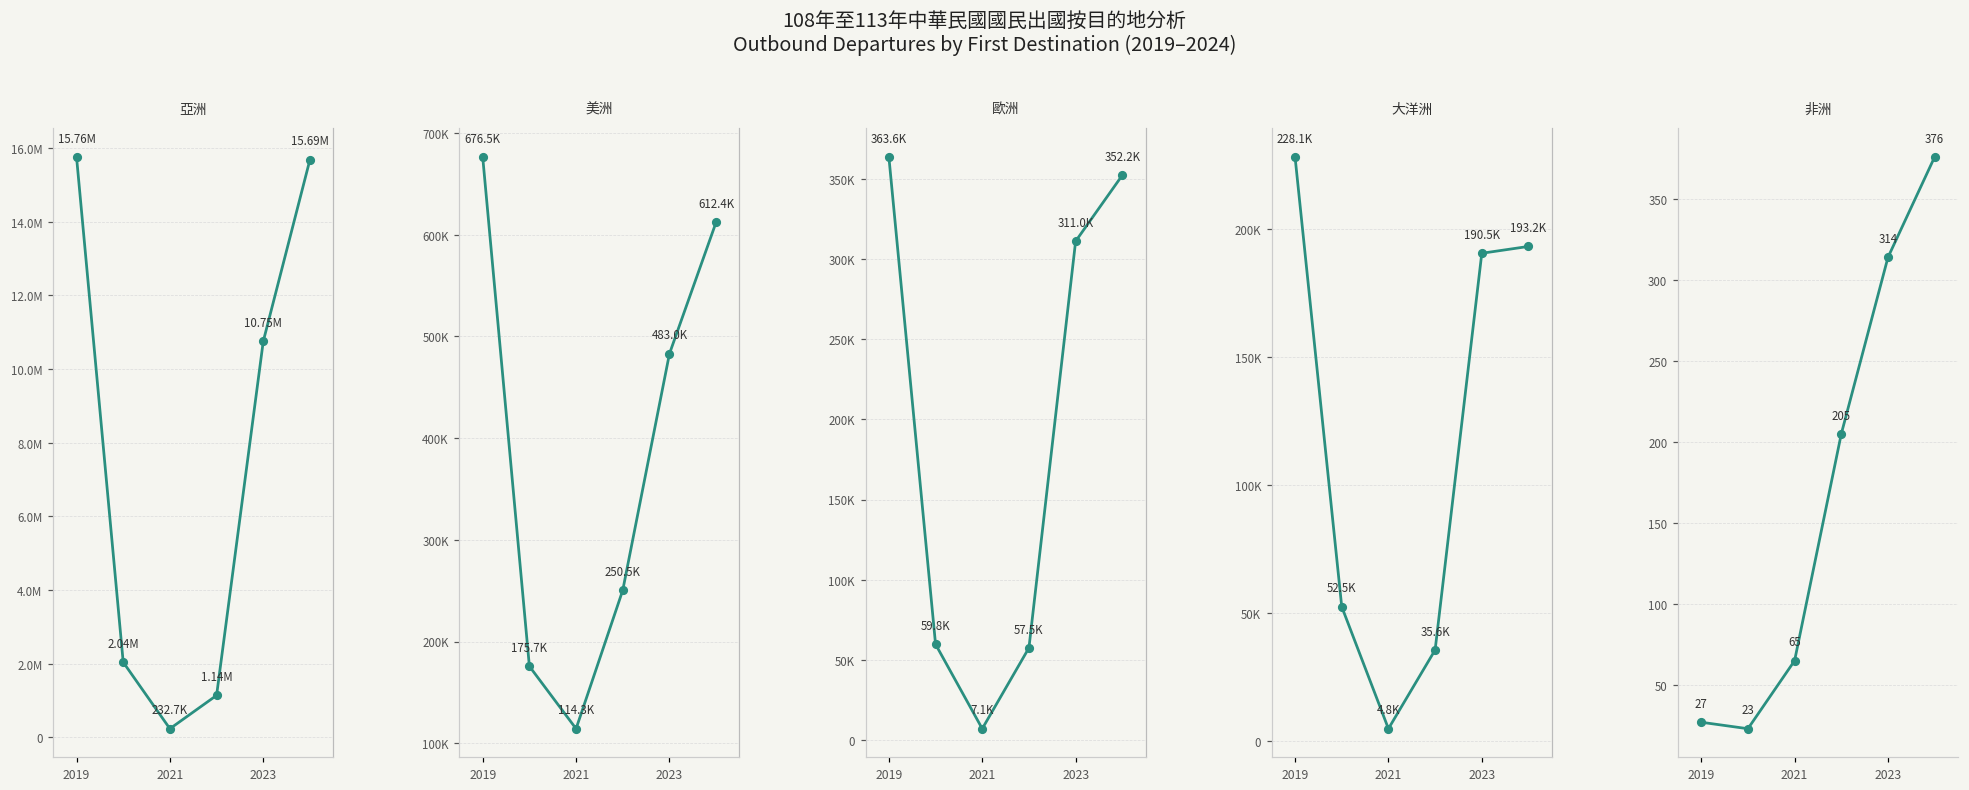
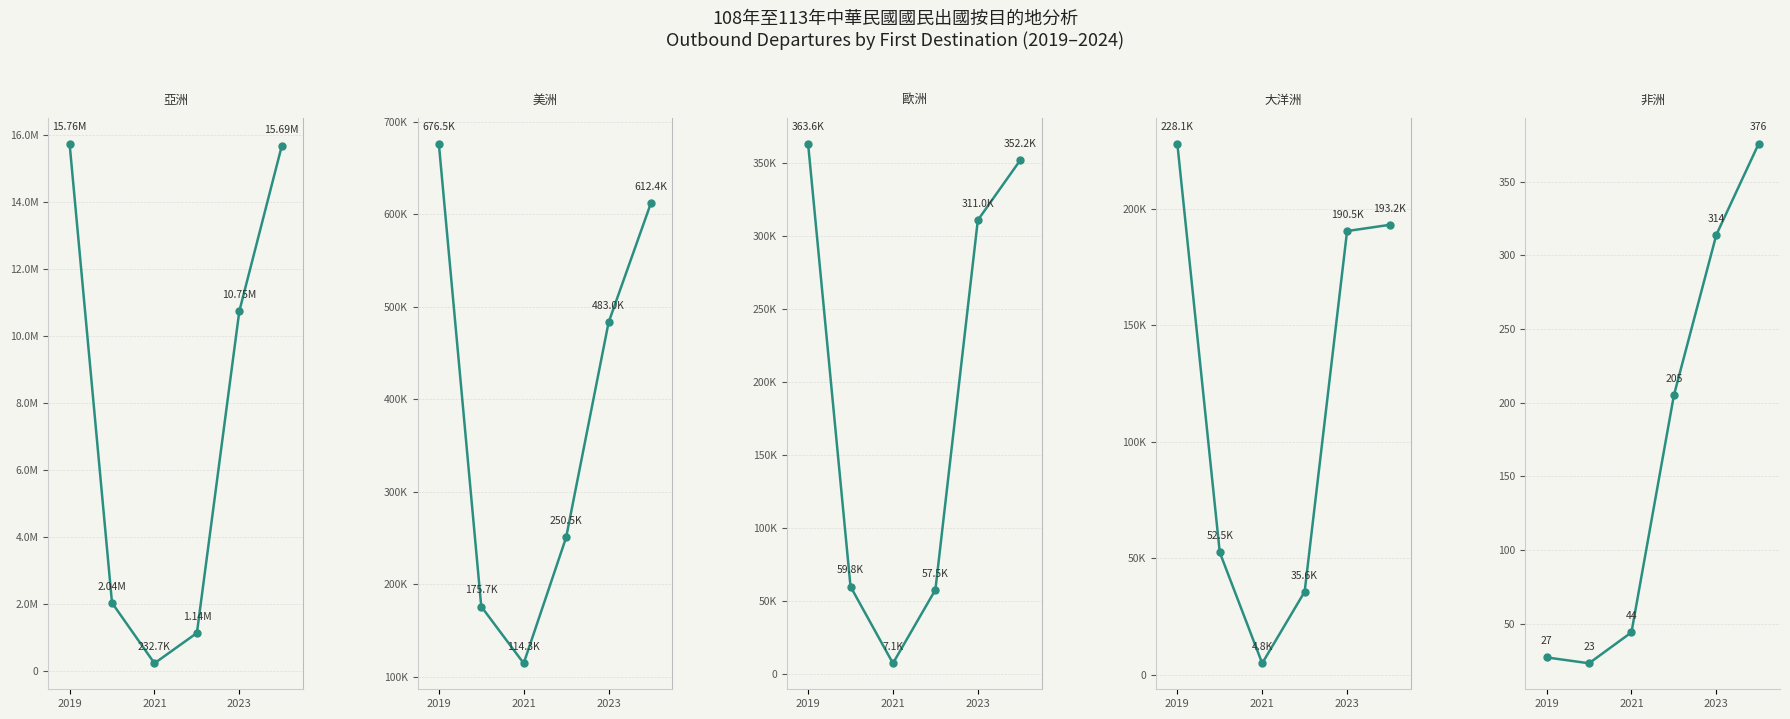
非洲, 2021: 65 -> 44
